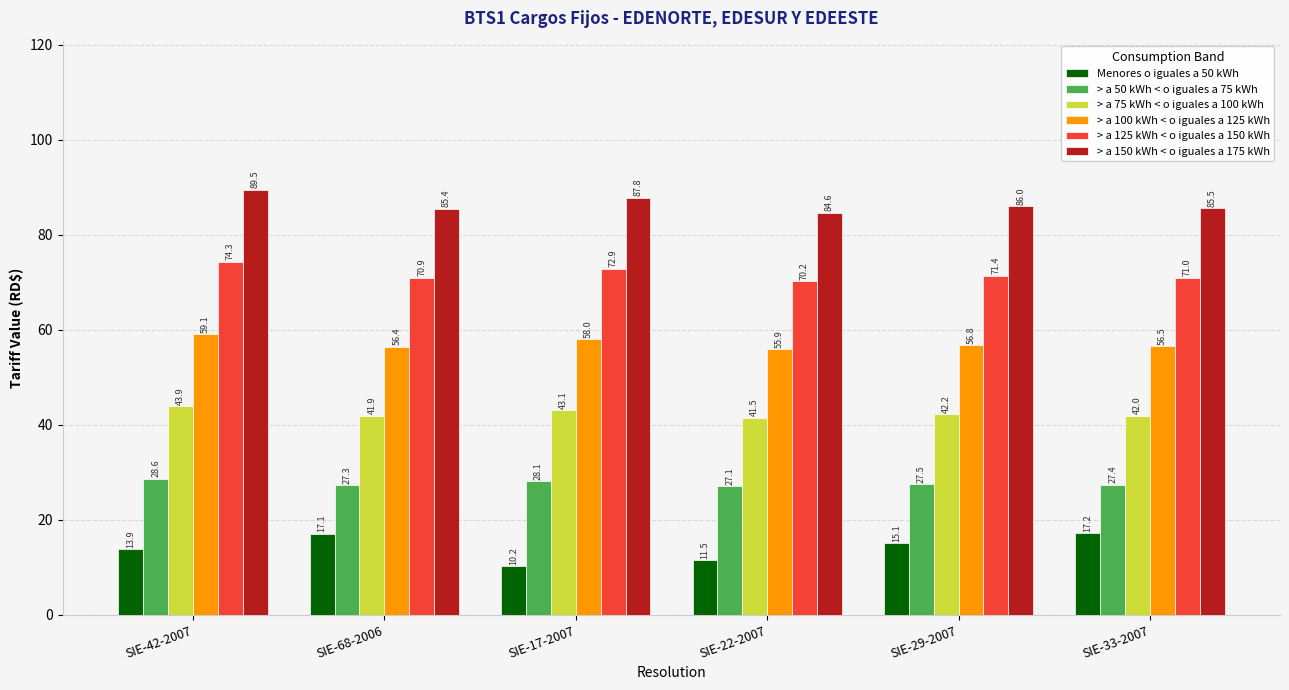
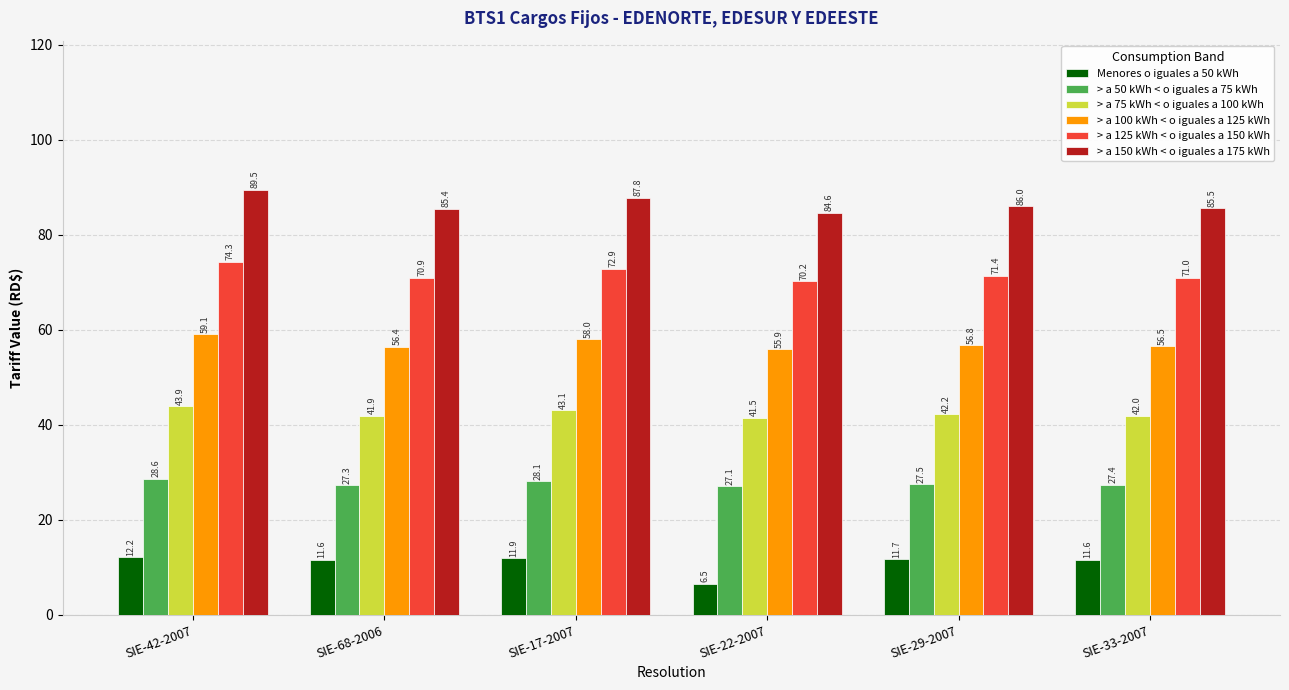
Menores o iguales a 50 kWh, SIE-42-2007: 13.9 -> 12.2
Menores o iguales a 50 kWh, SIE-68-2006: 17.1 -> 11.6
Menores o iguales a 50 kWh, SIE-17-2007: 10.2 -> 11.9
Menores o iguales a 50 kWh, SIE-22-2007: 11.5 -> 6.5
Menores o iguales a 50 kWh, SIE-29-2007: 15.1 -> 11.7
Menores o iguales a 50 kWh, SIE-33-2007: 17.2 -> 11.6
